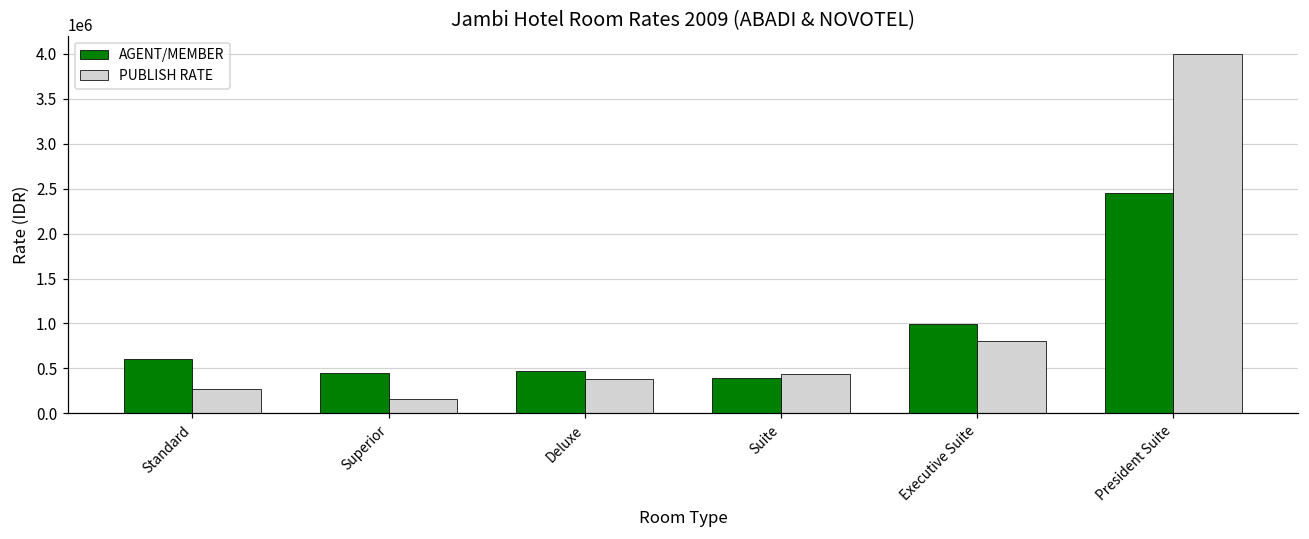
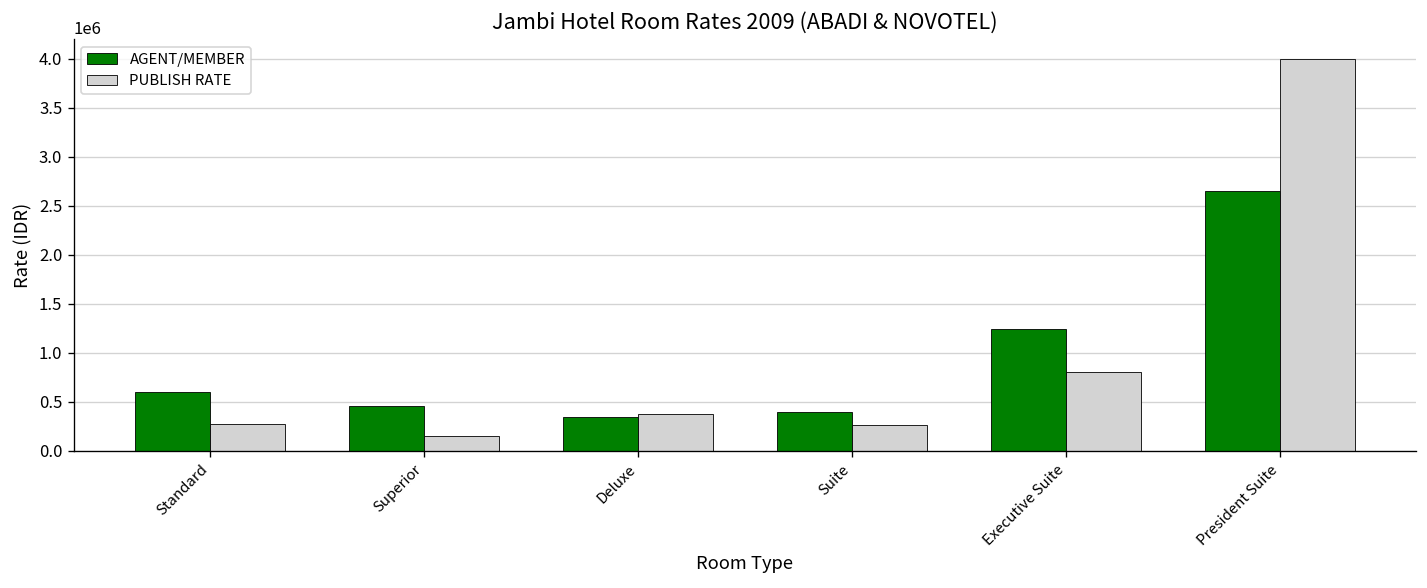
AGENT/MEMBER, Deluxe: 500000 -> 300000
PUBLISH RATE, Suite: 400000 -> 300000
AGENT/MEMBER, Executive Suite: 1000000 -> 1200000
AGENT/MEMBER, President Suite: 2500000 -> 2600000
